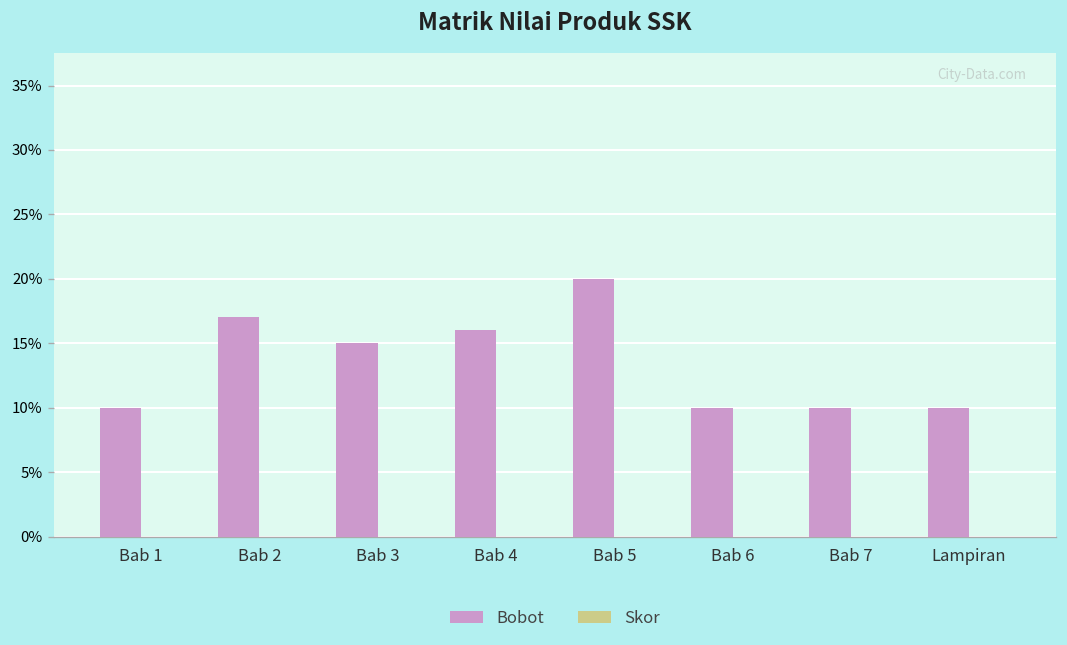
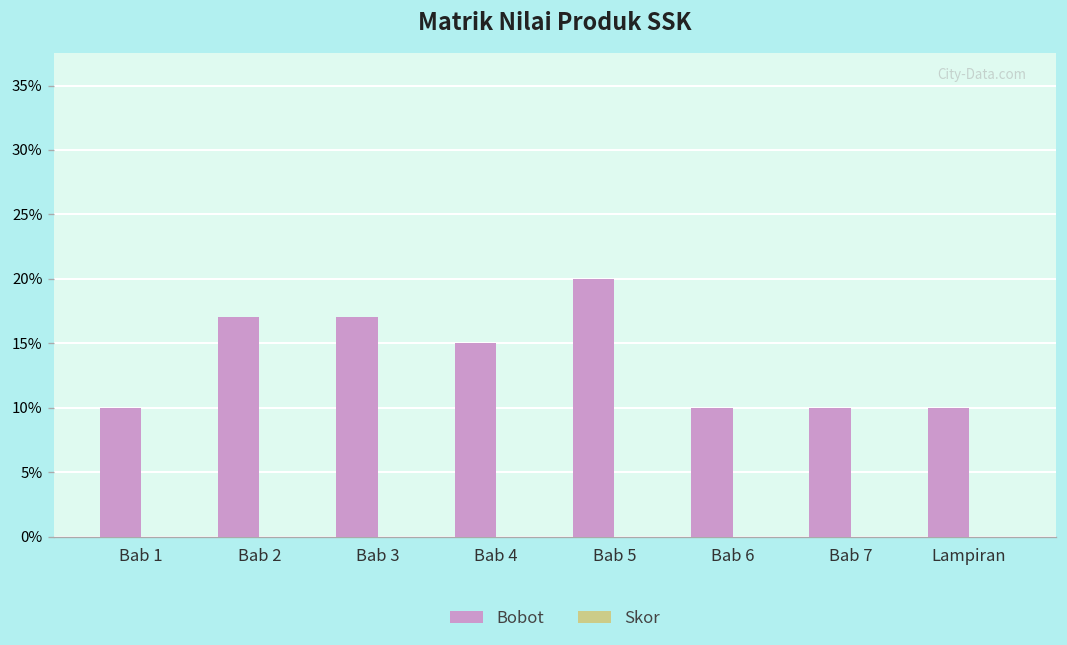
Bobot, Bab 3: 15.0% -> 17.0%
Bobot, Bab 4: 16.0% -> 15.0%
